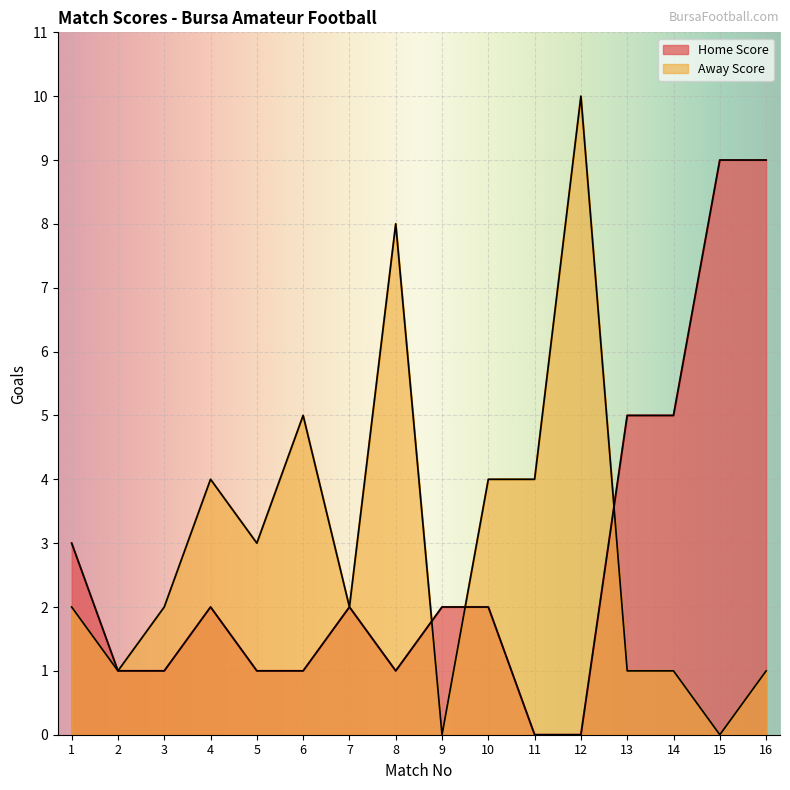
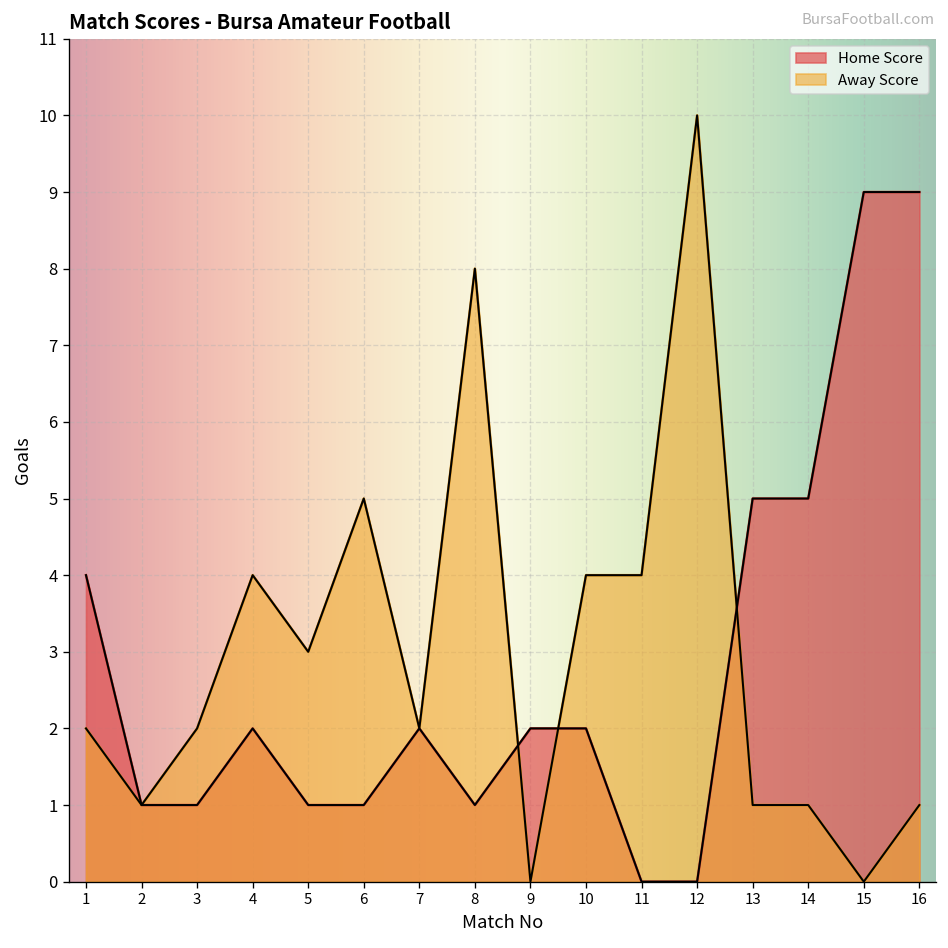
Home Score, 1: 3 -> 4
